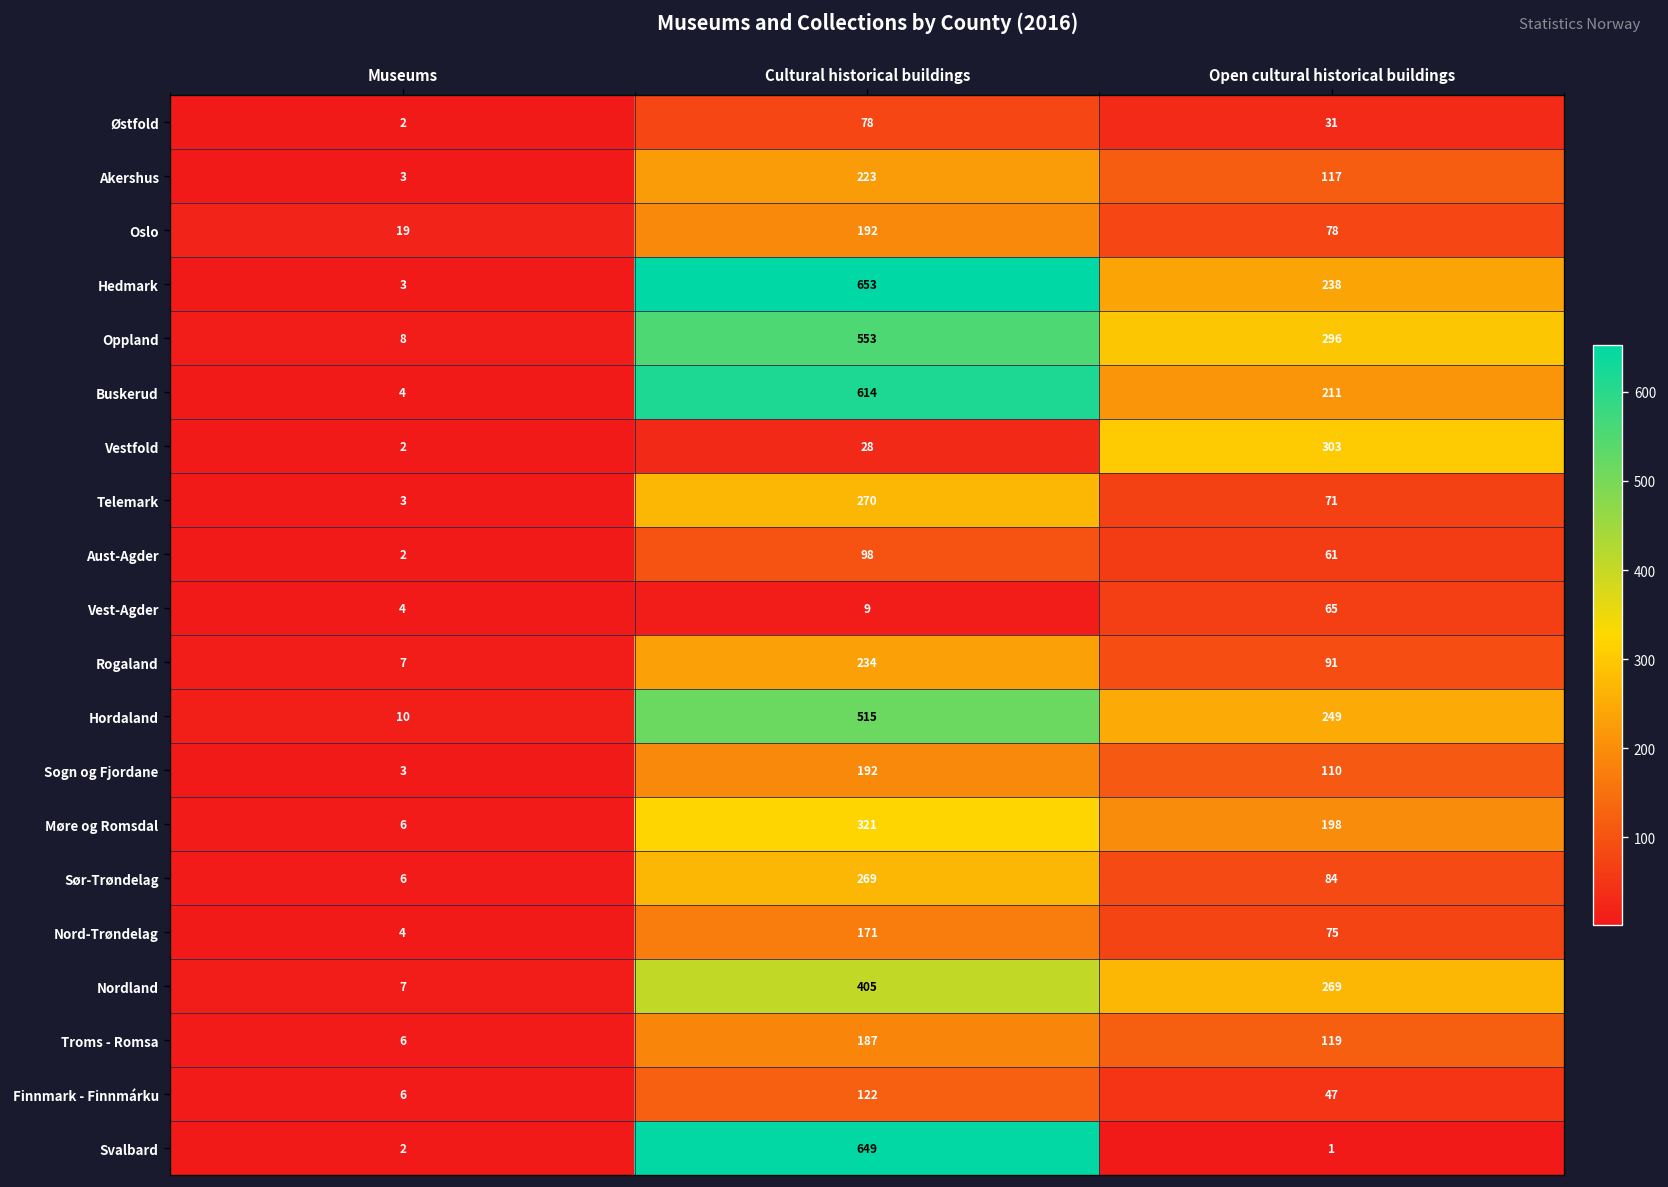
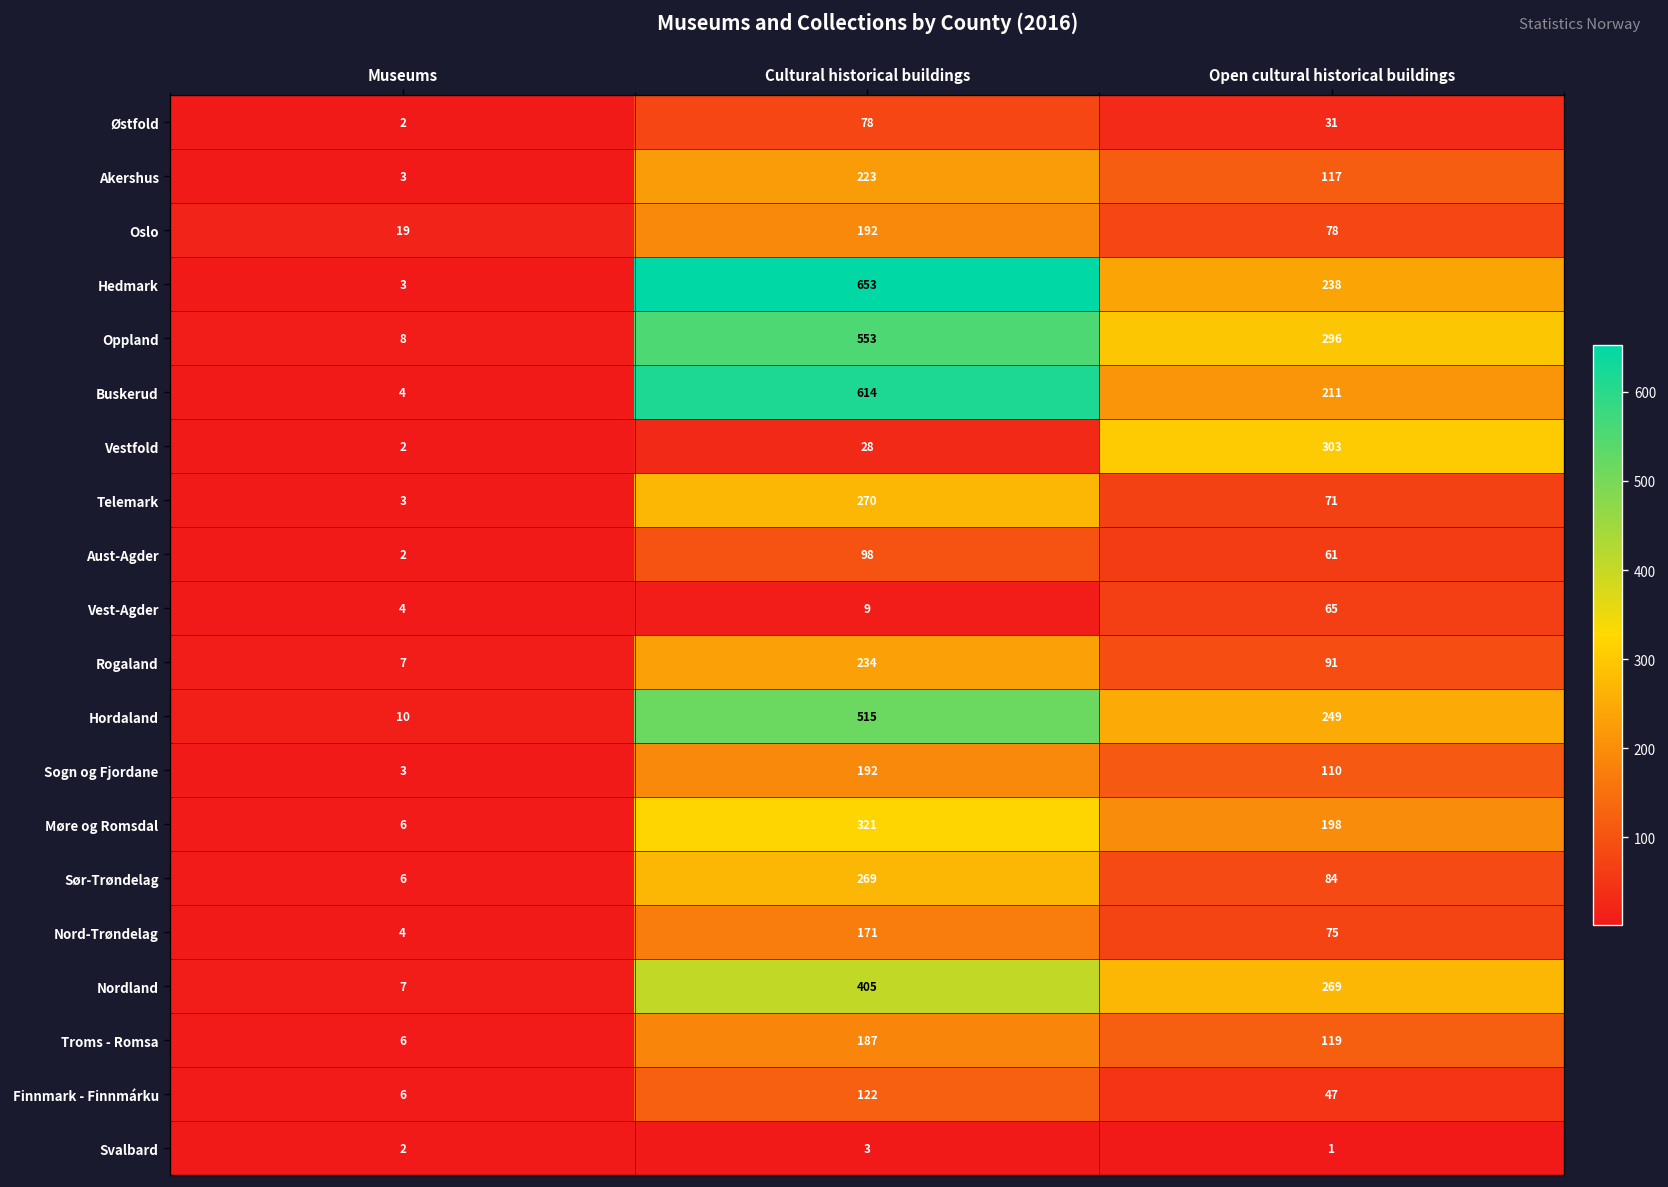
Svalbard, Cultural historical buildings: 649 -> 3
